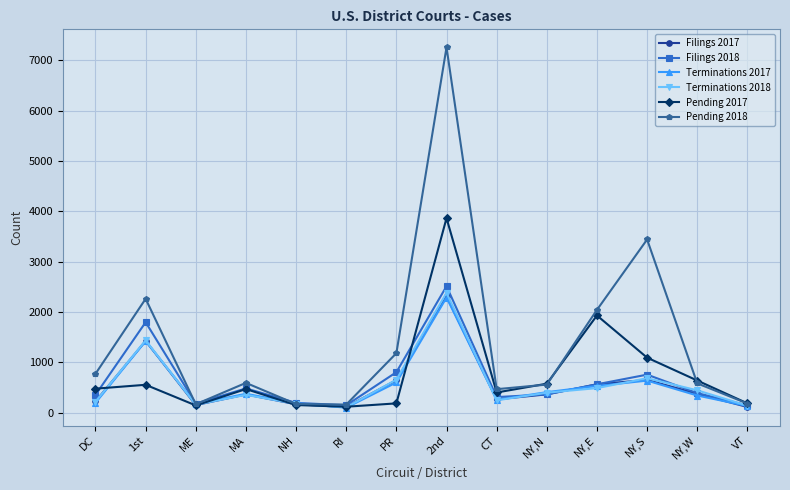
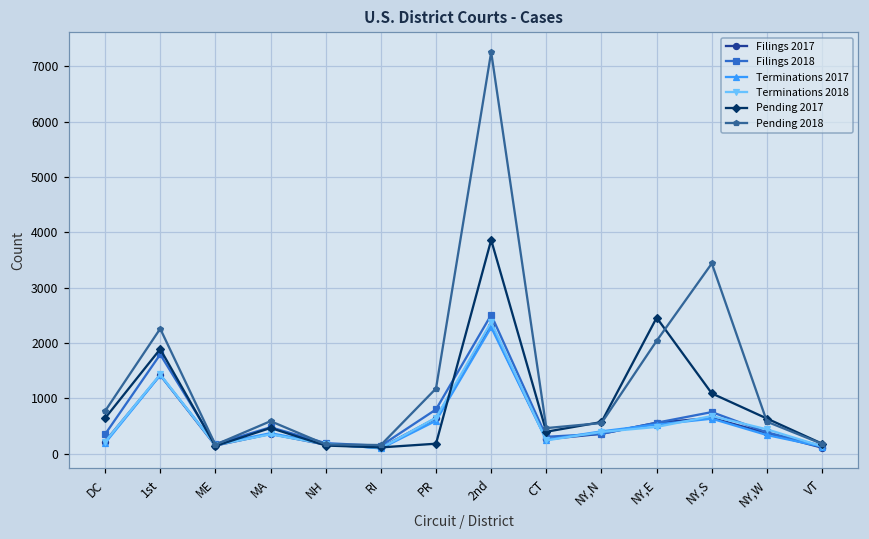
Pending 2017, DC: 500 -> 600
Pending 2017, 1st: 600 -> 1900
Pending 2017, NY,E: 1900 -> 2500
